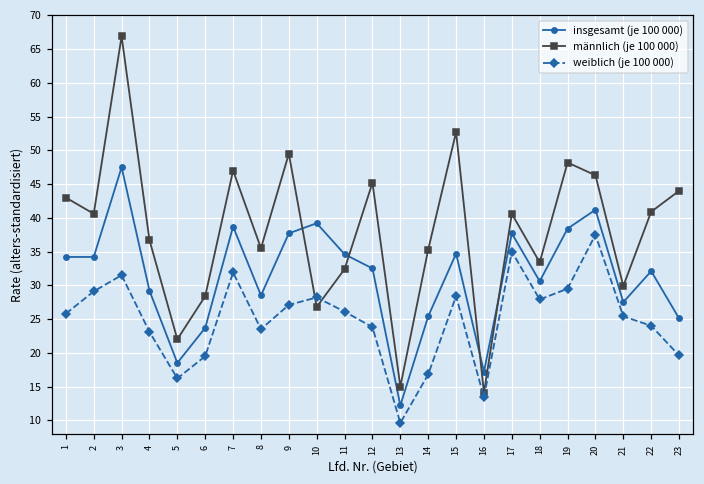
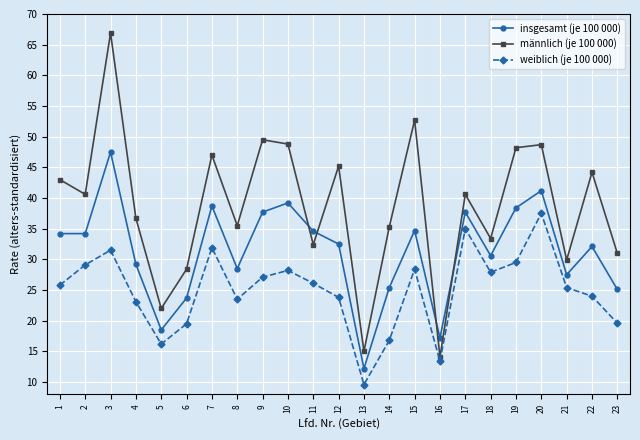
männlich (je 100 000), 10: 27 -> 49
männlich (je 100 000), 20: 46 -> 49
männlich (je 100 000), 22: 41 -> 44
männlich (je 100 000), 23: 44 -> 31
